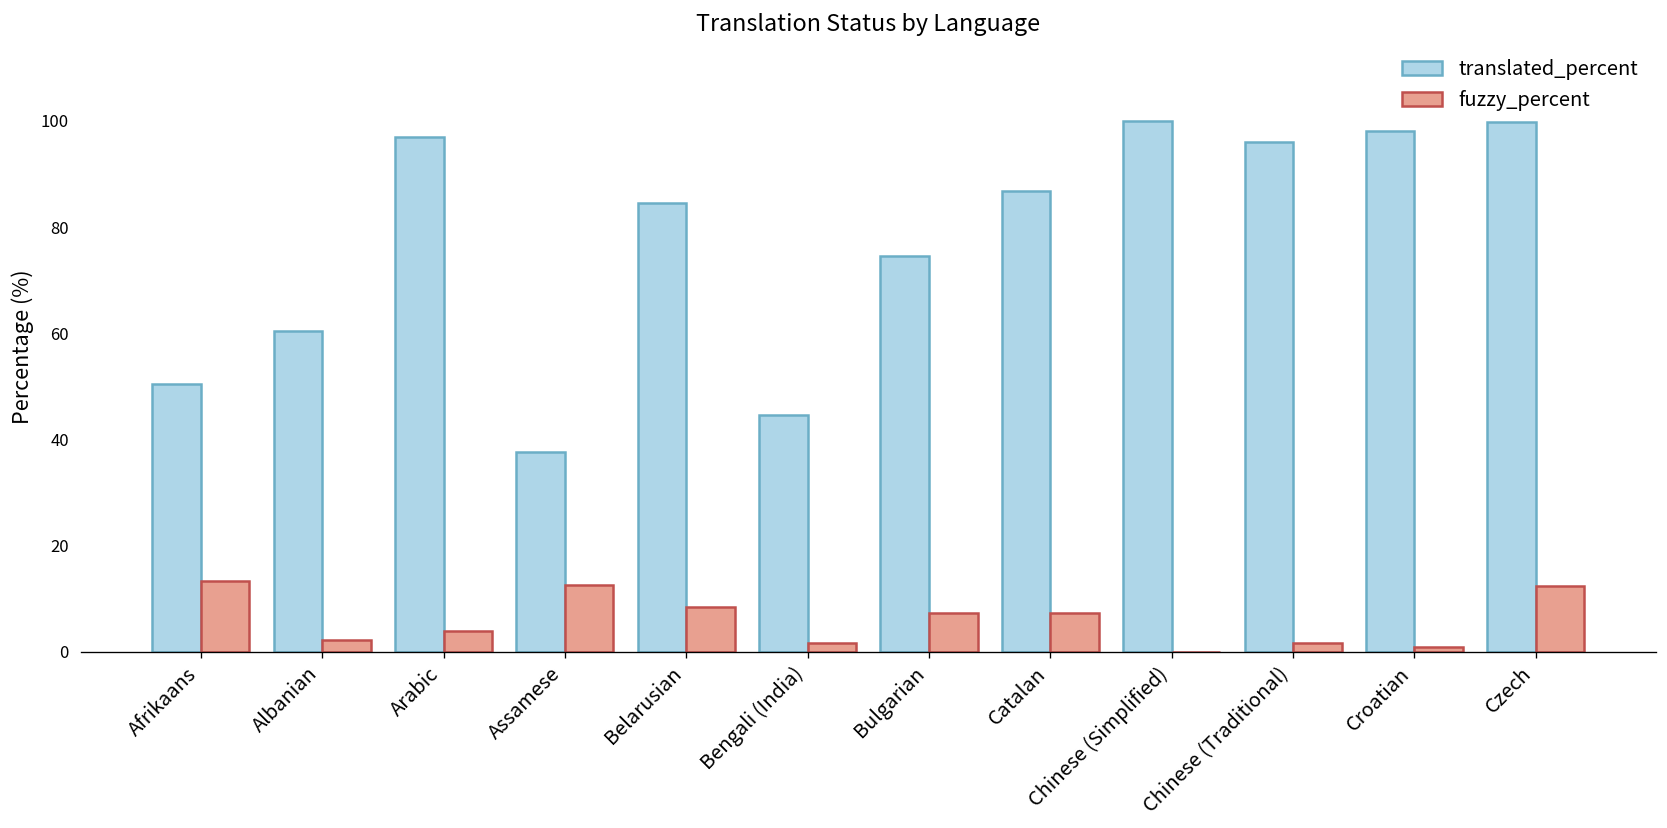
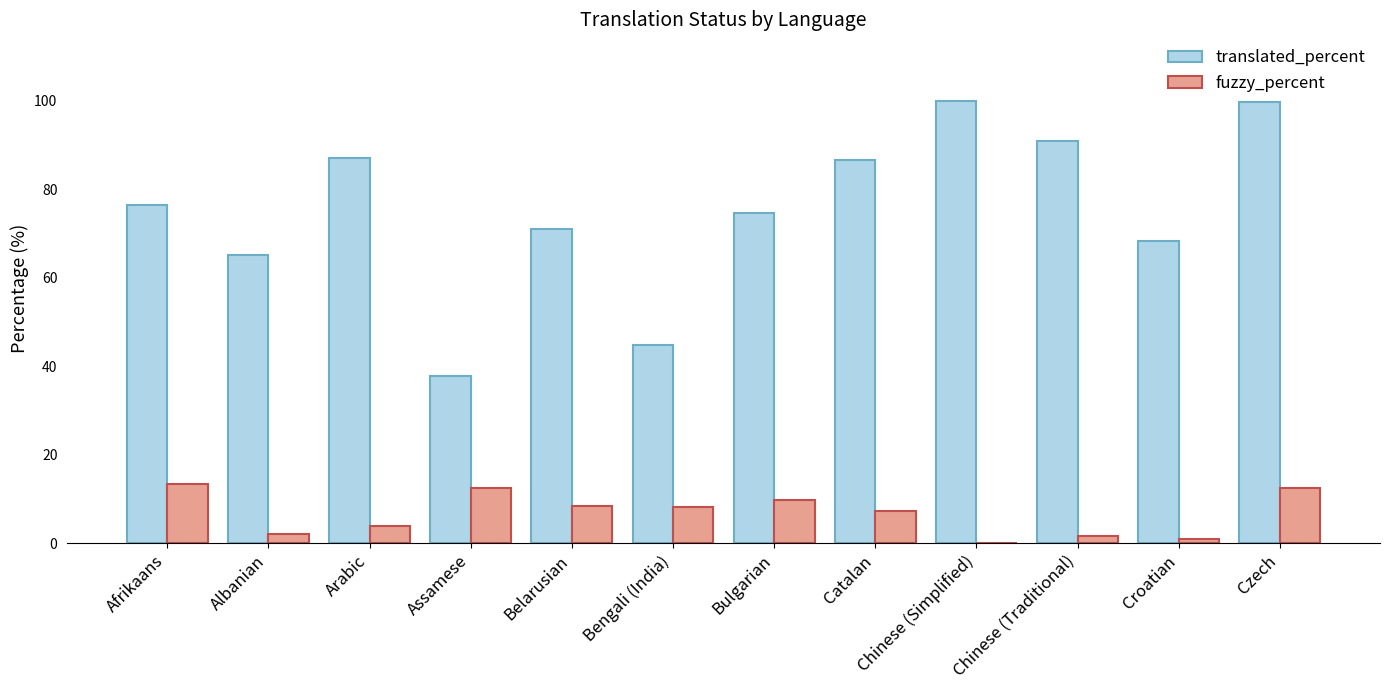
translated_percent, Afrikaans: 51 -> 77
translated_percent, Albanian: 61 -> 65
translated_percent, Arabic: 97 -> 87
translated_percent, Belarusian: 85 -> 71
fuzzy_percent, Bengali (India): 2 -> 8
fuzzy_percent, Bulgarian: 7 -> 10
translated_percent, Chinese (Traditional): 96 -> 91
translated_percent, Croatian: 98 -> 68
